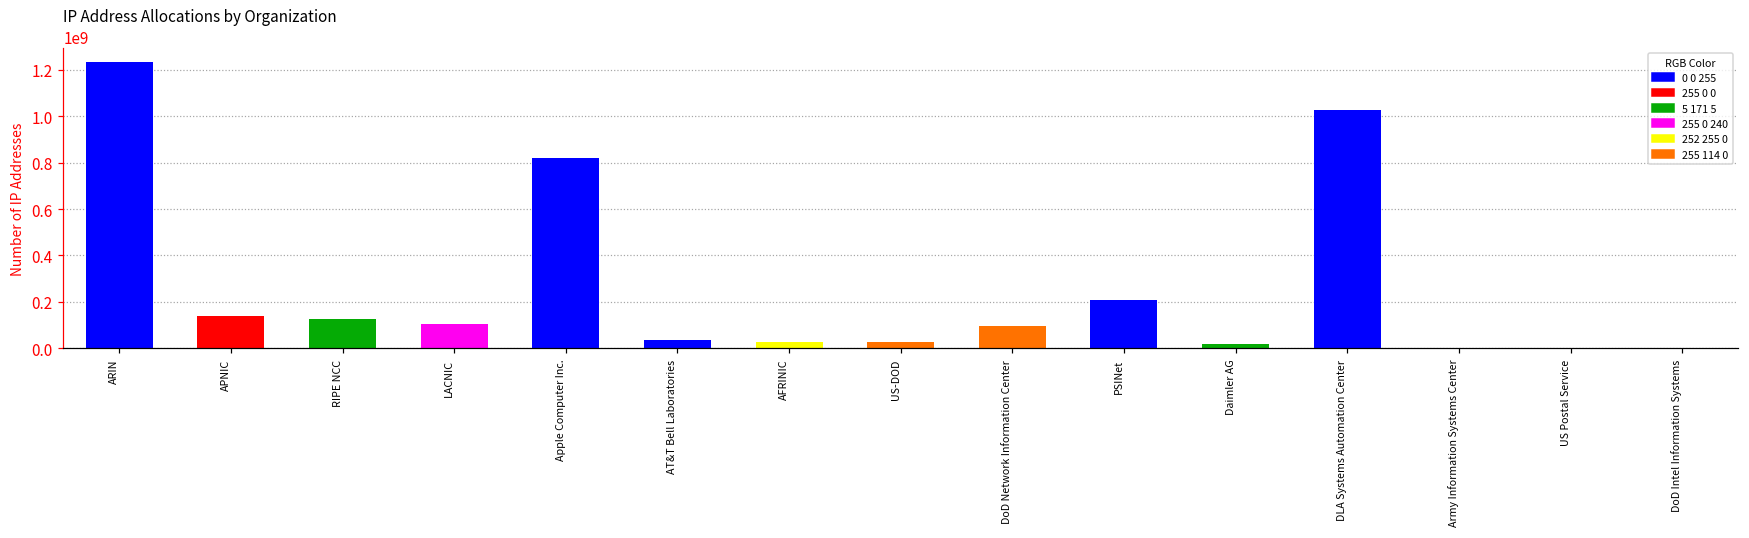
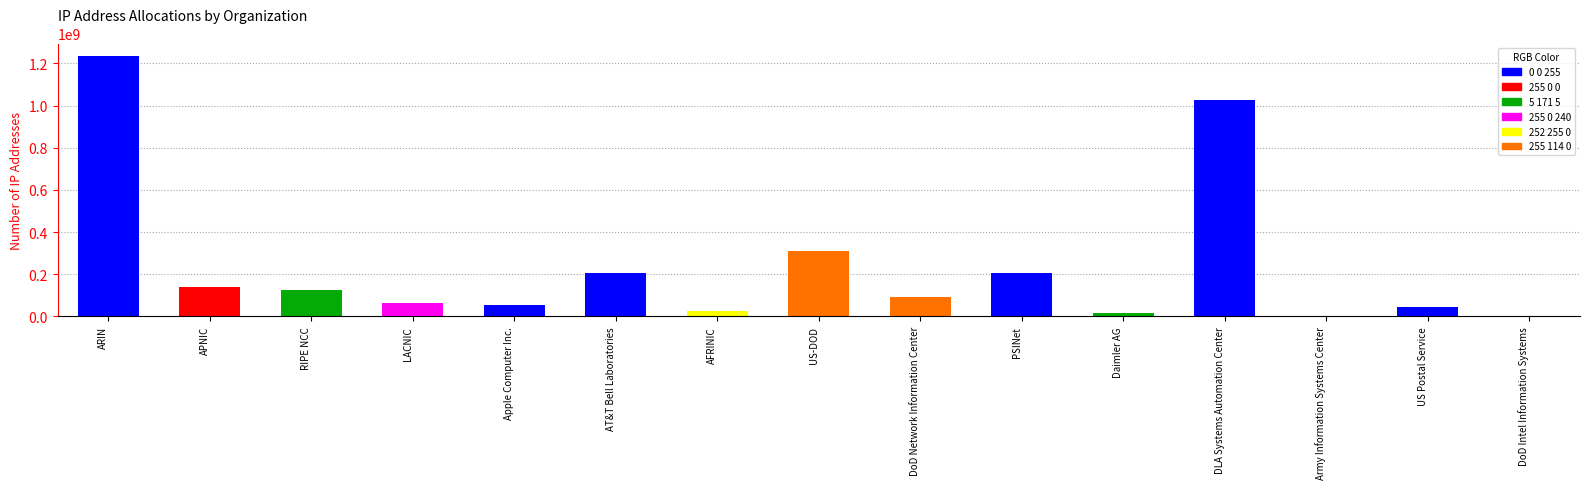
LACNIC: 110000000 -> 60000000
Apple Computer Inc.: 820000000 -> 60000000
AT&T Bell Laboratories: 40000000 -> 210000000
US-DOD: 30000000 -> 310000000
US Postal Service: 0 -> 40000000
